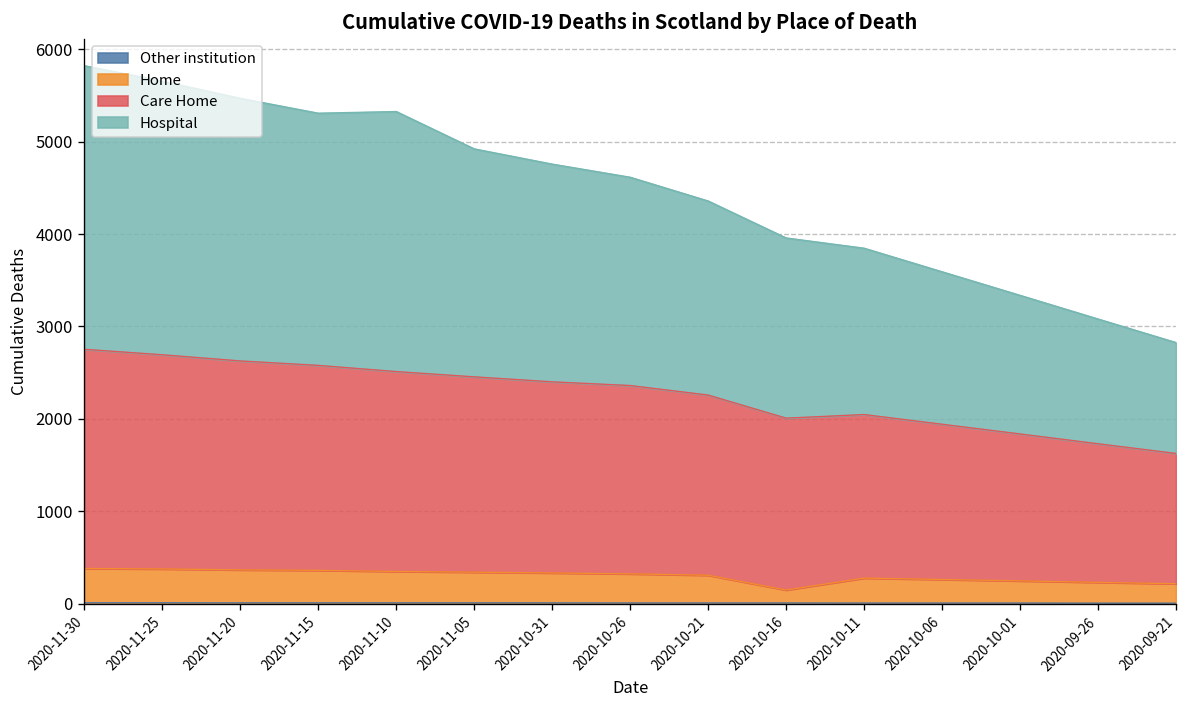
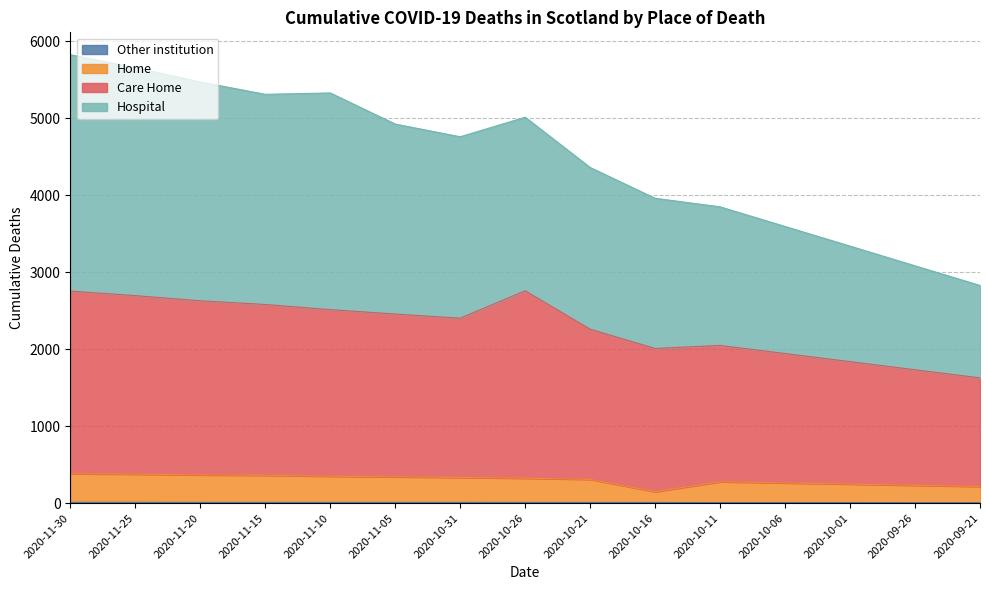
Care Home, 2020-10-26: 2000 -> 2400
